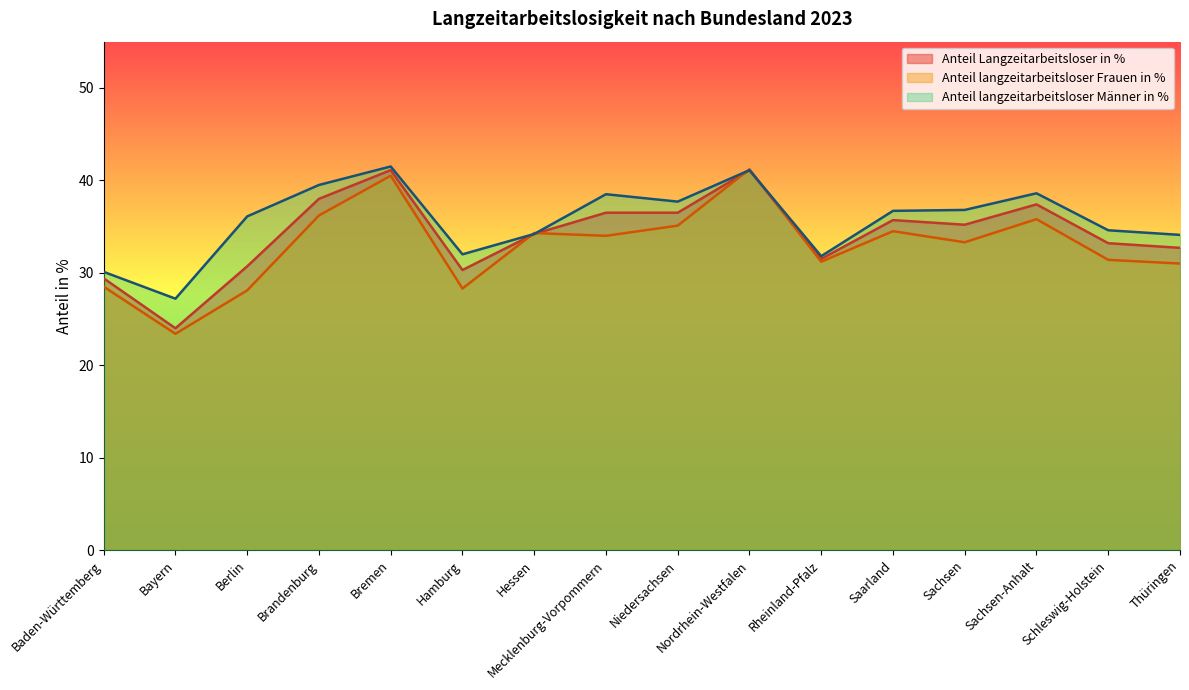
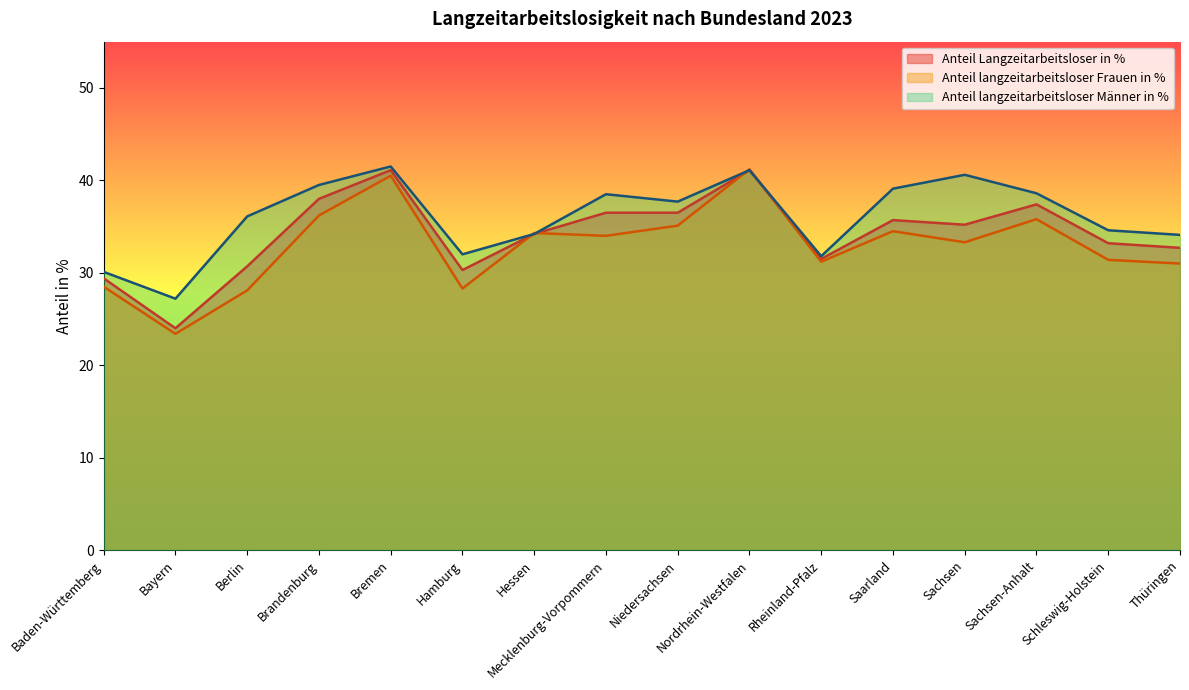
Anteil langzeitarbeitsloser Männer in %, Saarland: 37 -> 39
Anteil langzeitarbeitsloser Männer in %, Sachsen: 37 -> 41
